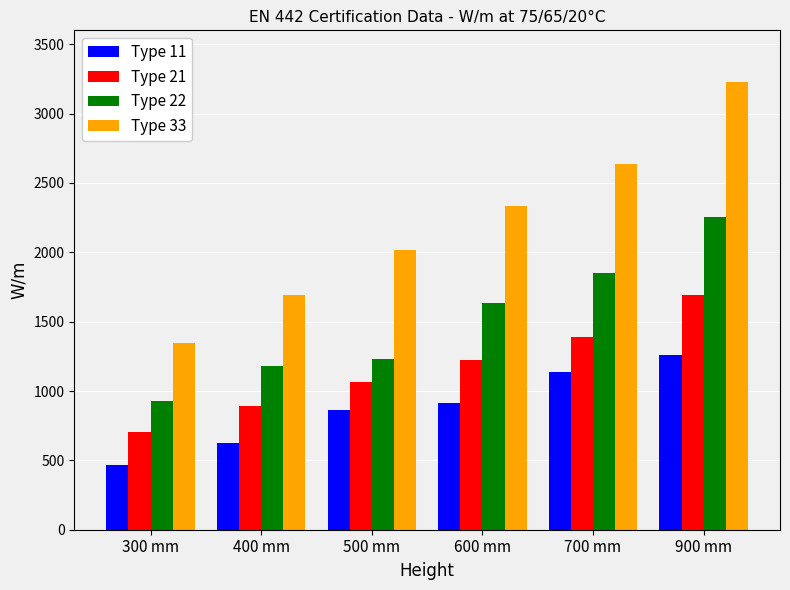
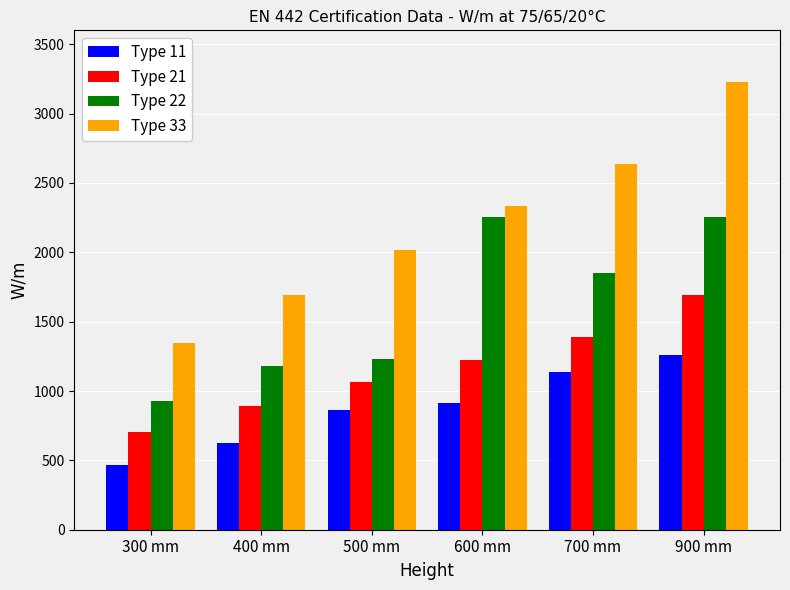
Type 22, 600 mm: 1630 -> 2260
